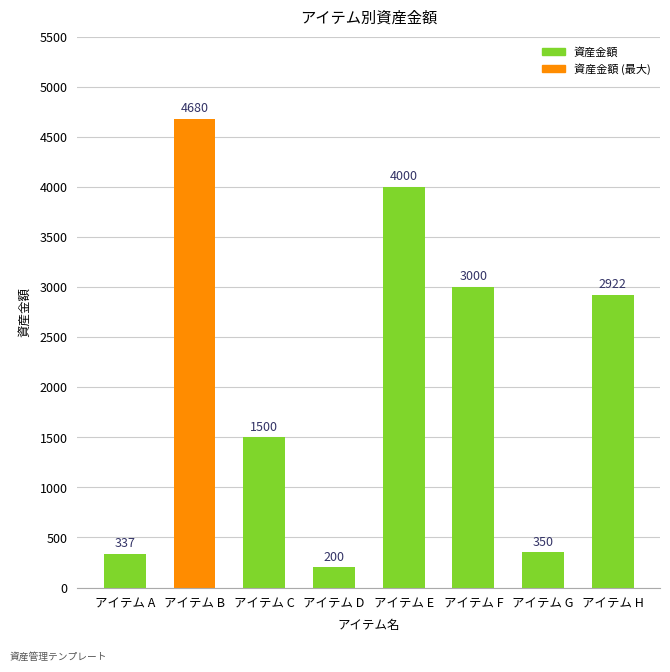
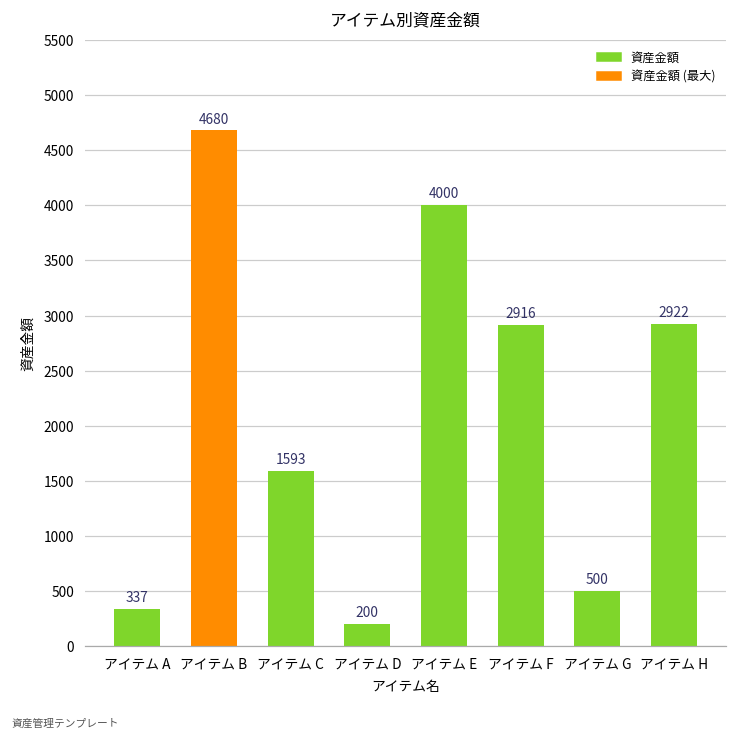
アイテム C: 1500 -> 1593
アイテム F: 3000 -> 2916
アイテム G: 350 -> 500
